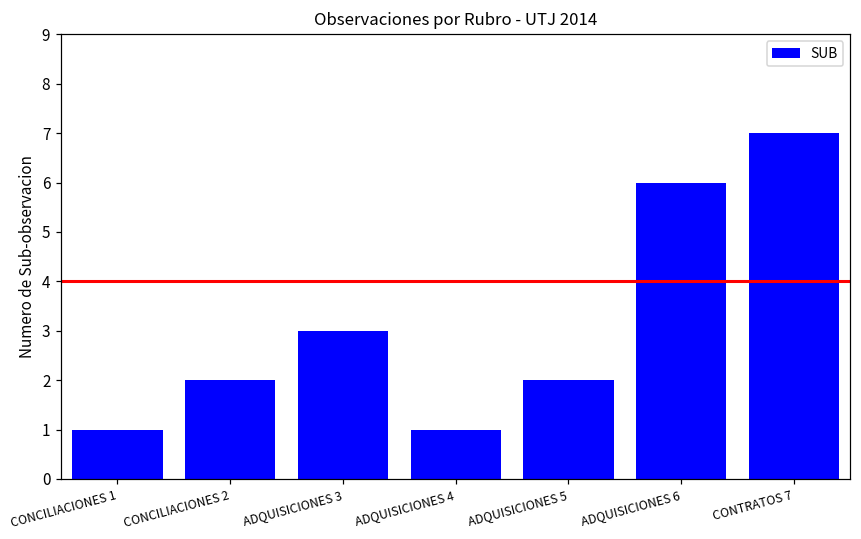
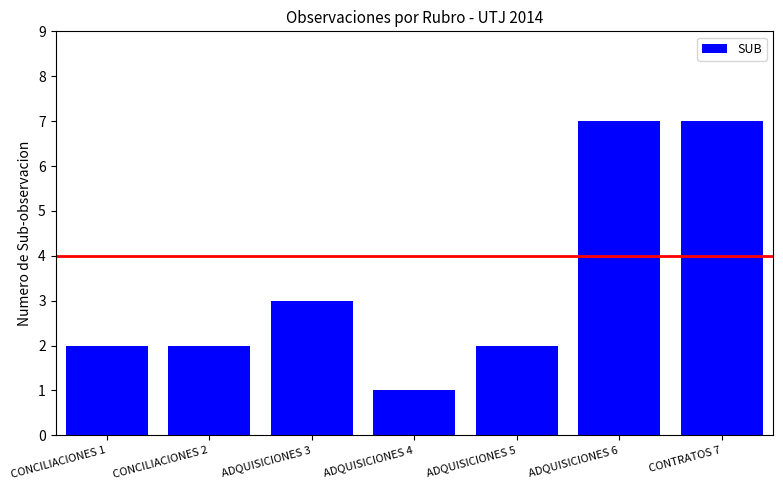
CONCILIACIONES 1: 1 -> 2
ADQUISICIONES 6: 6 -> 7
